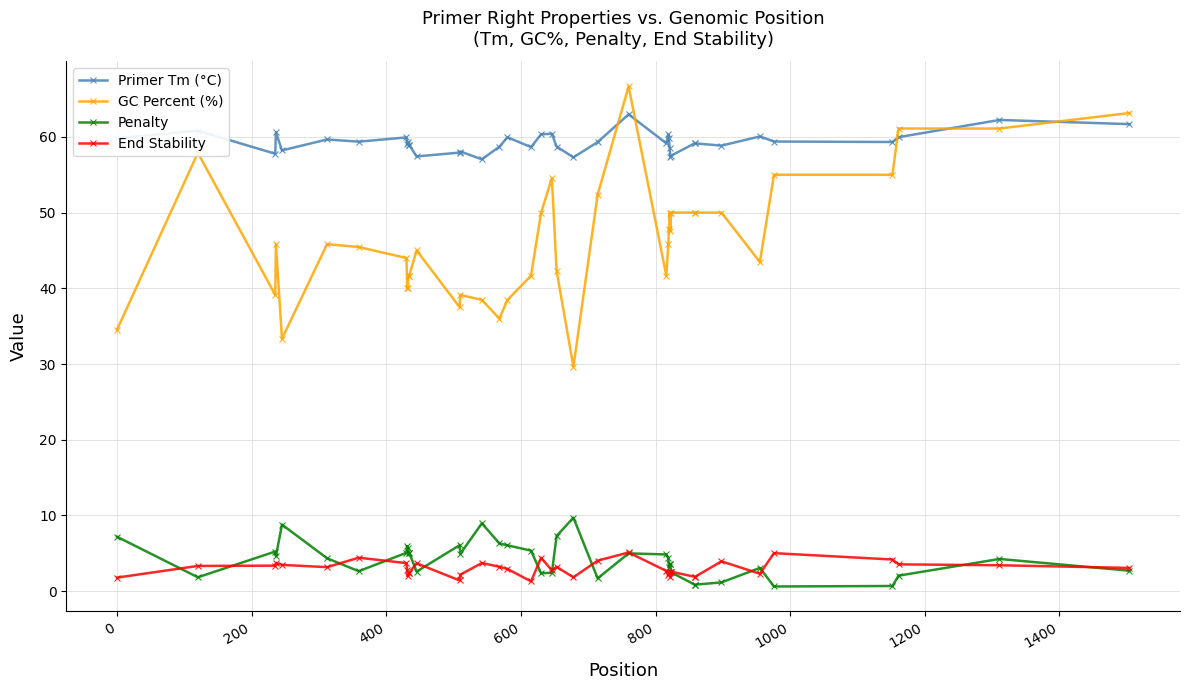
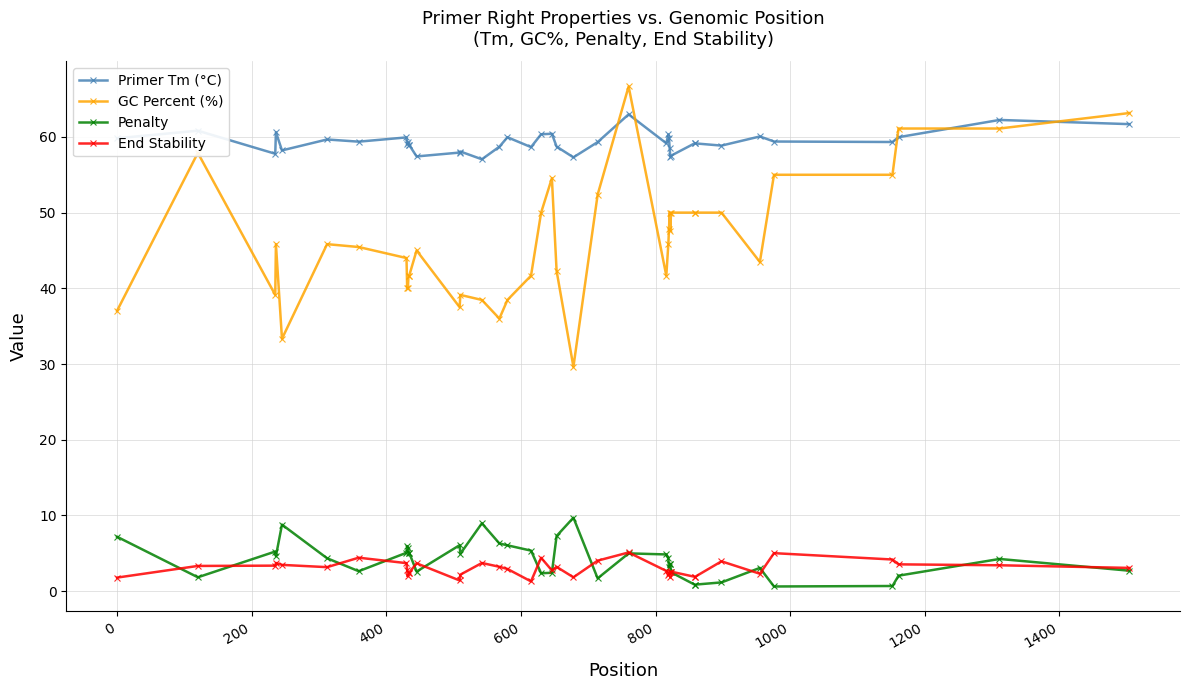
GC Percent (%), 0: 35 -> 37
